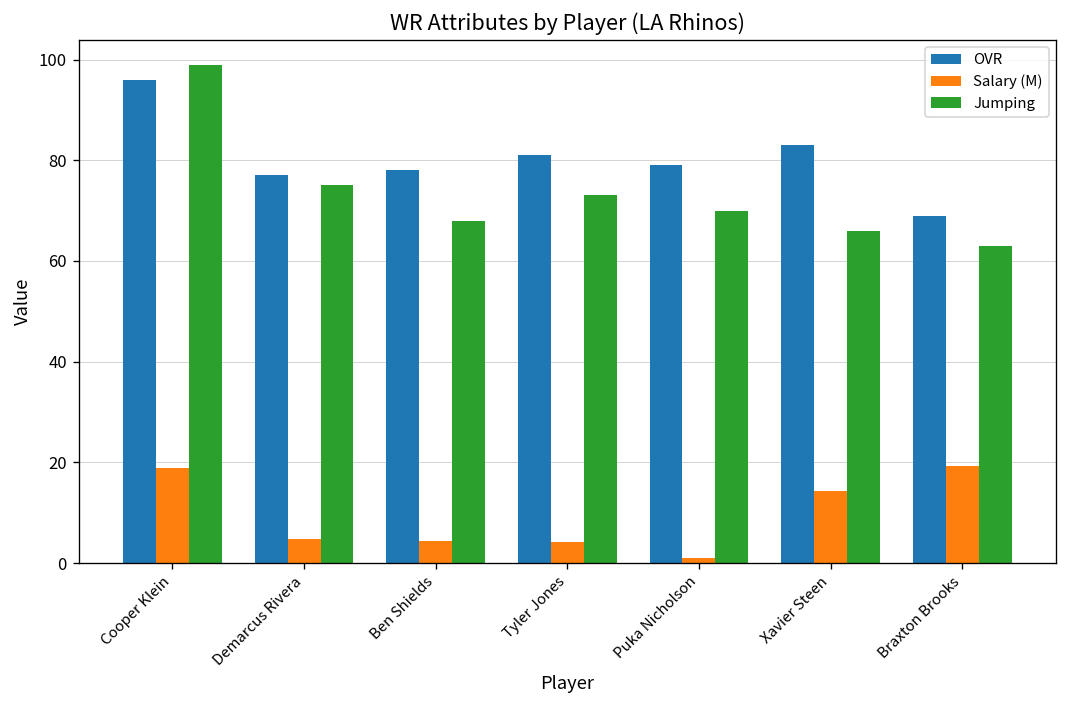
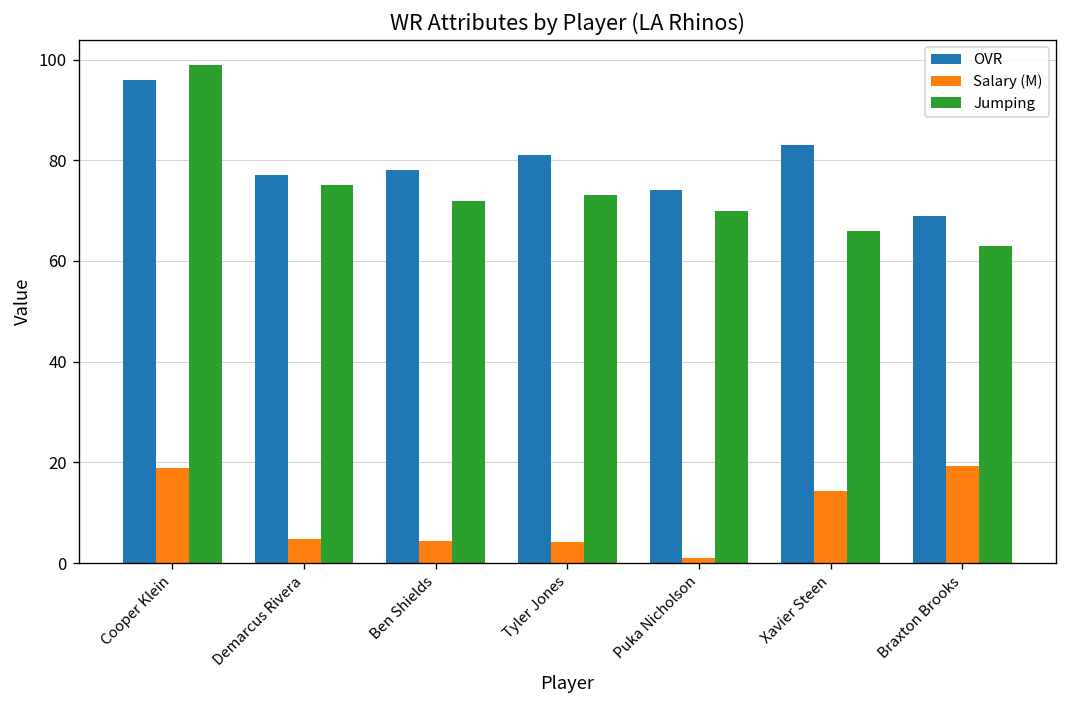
Jumping, Ben Shields: 68 -> 72
OVR, Puka Nicholson: 79 -> 74
